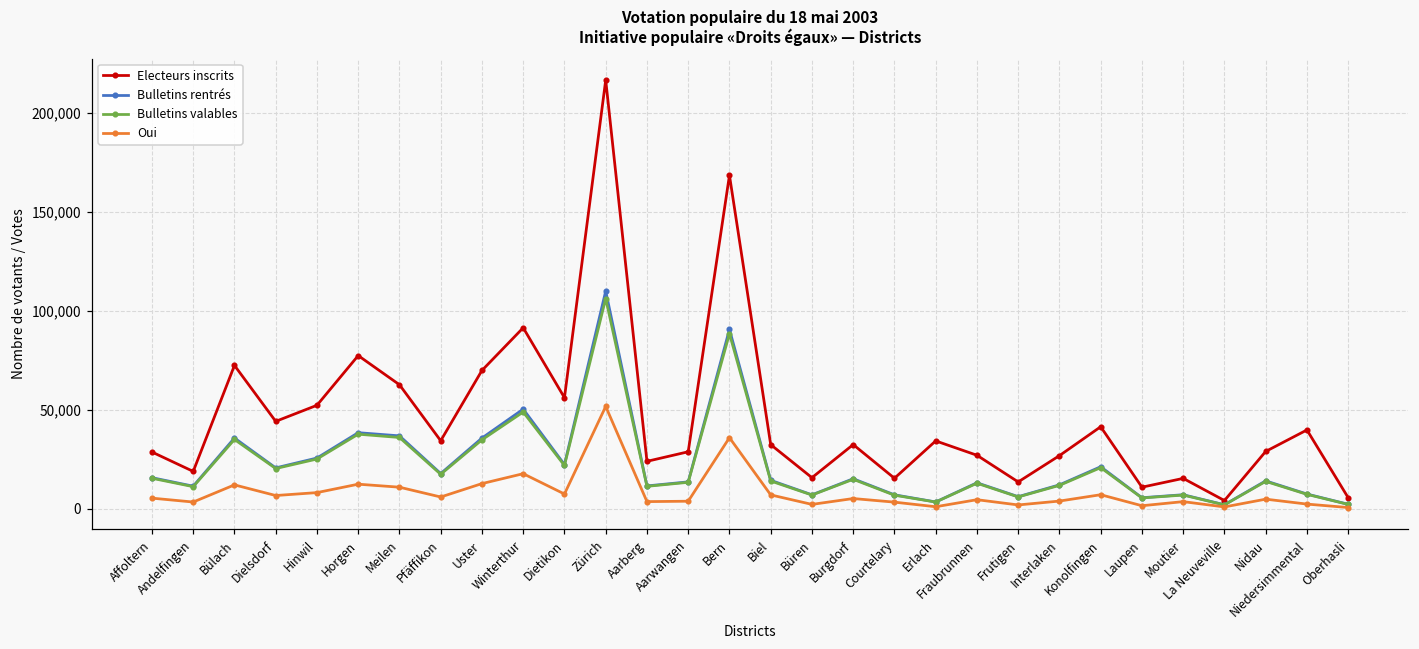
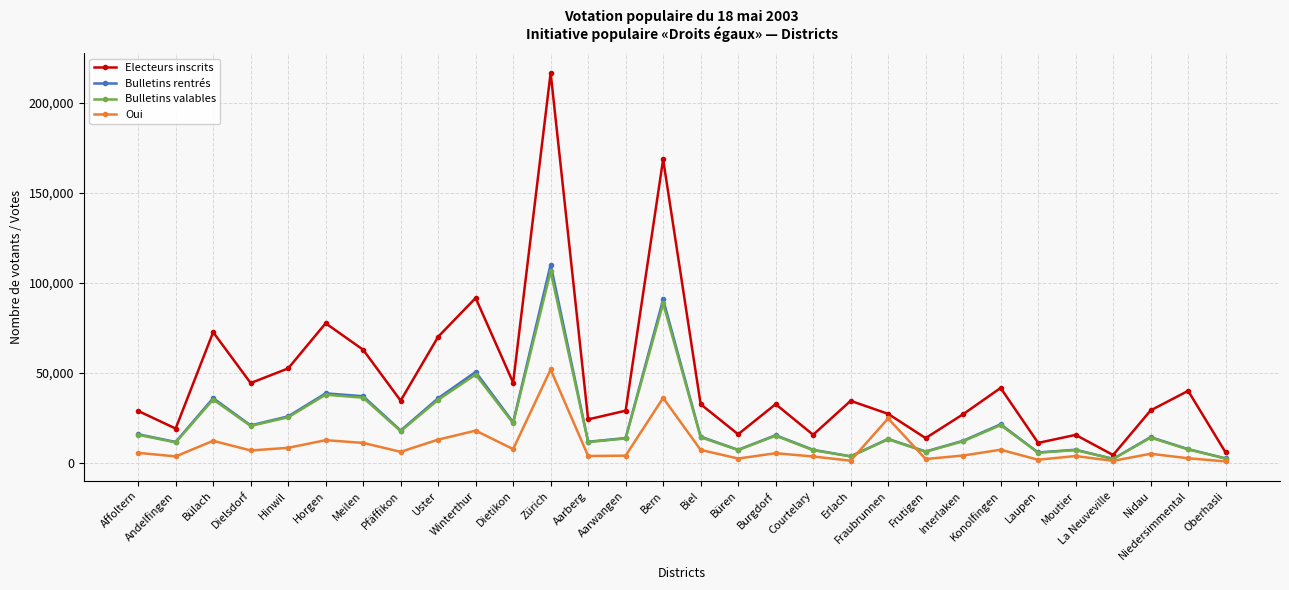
Electeurs inscrits, Dietikon: 56,000 -> 44,000
Oui, Fraubrunnen: 5,000 -> 25,000
